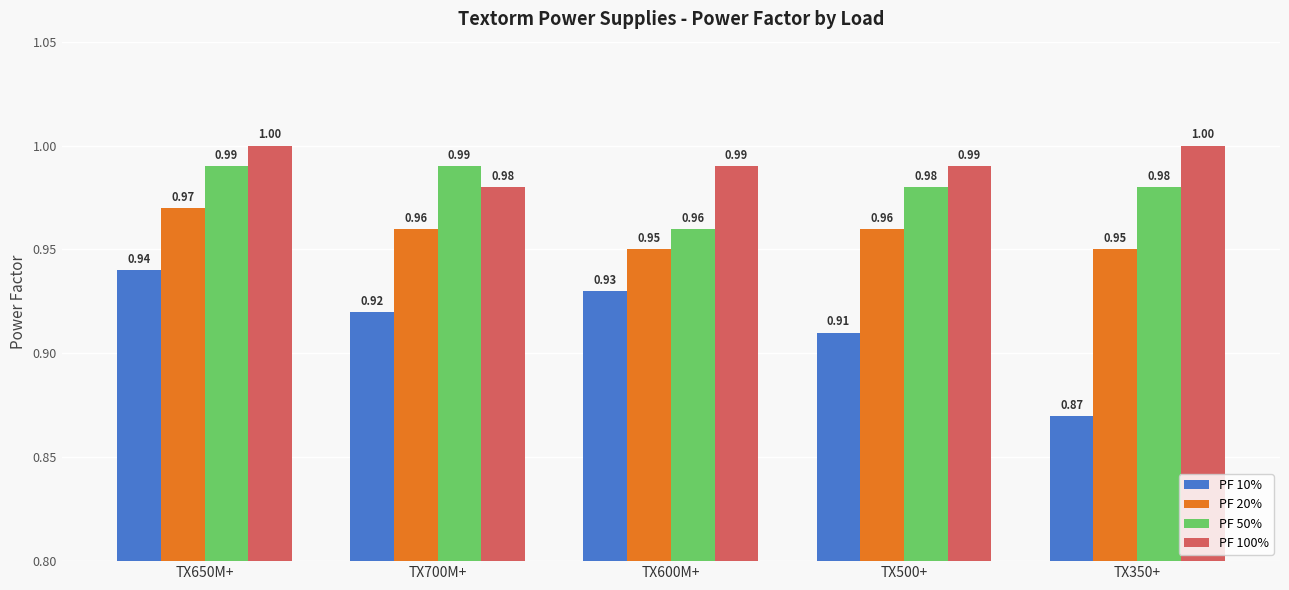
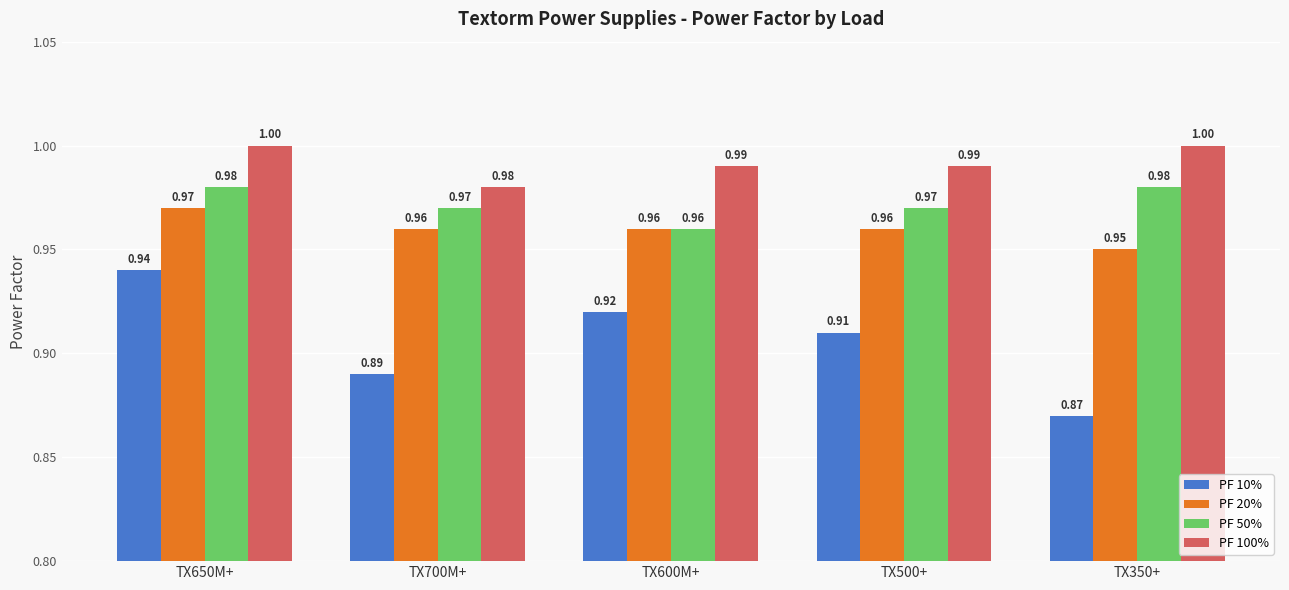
PF 50%, TX650M+: 0.99 -> 0.98
PF 10%, TX700M+: 0.92 -> 0.89
PF 50%, TX700M+: 0.99 -> 0.97
PF 10%, TX600M+: 0.93 -> 0.92
PF 20%, TX600M+: 0.95 -> 0.96
PF 50%, TX500+: 0.98 -> 0.97
